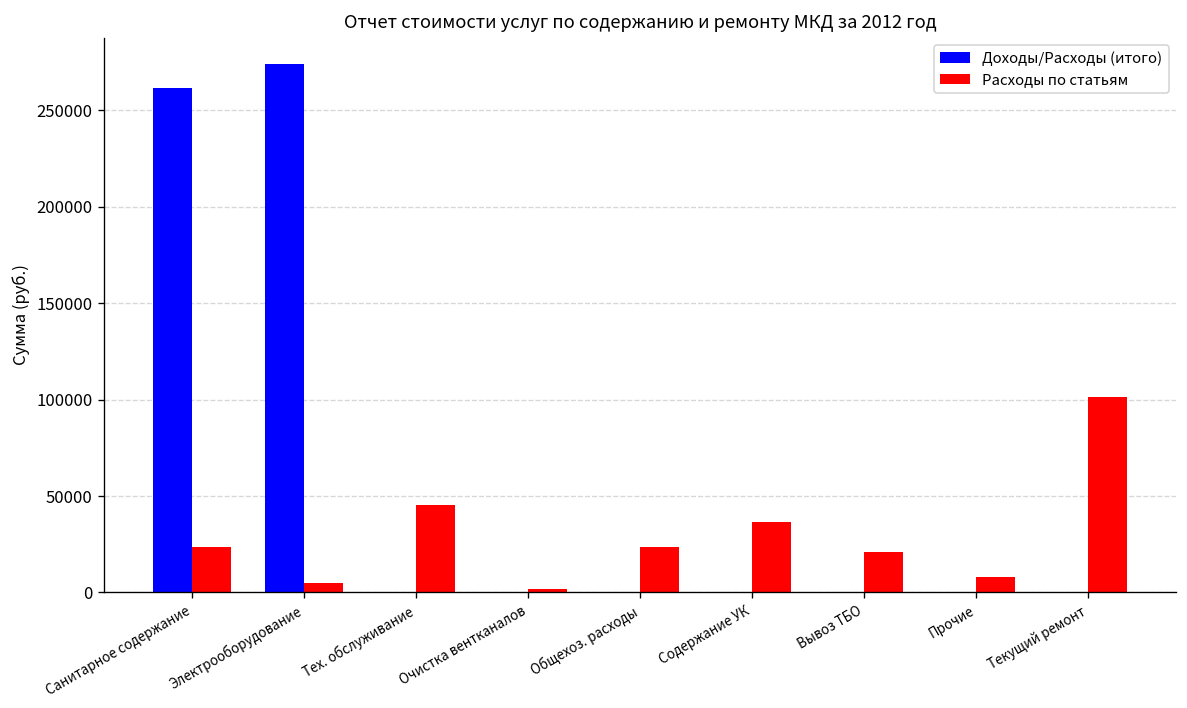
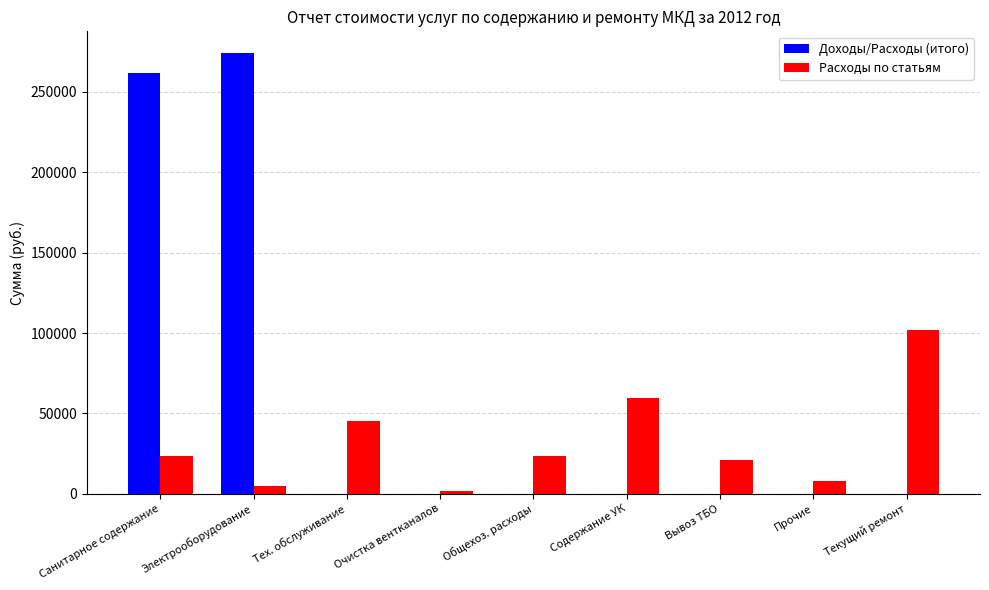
Расходы по статьям, Содержание УК: 36000 -> 60000
